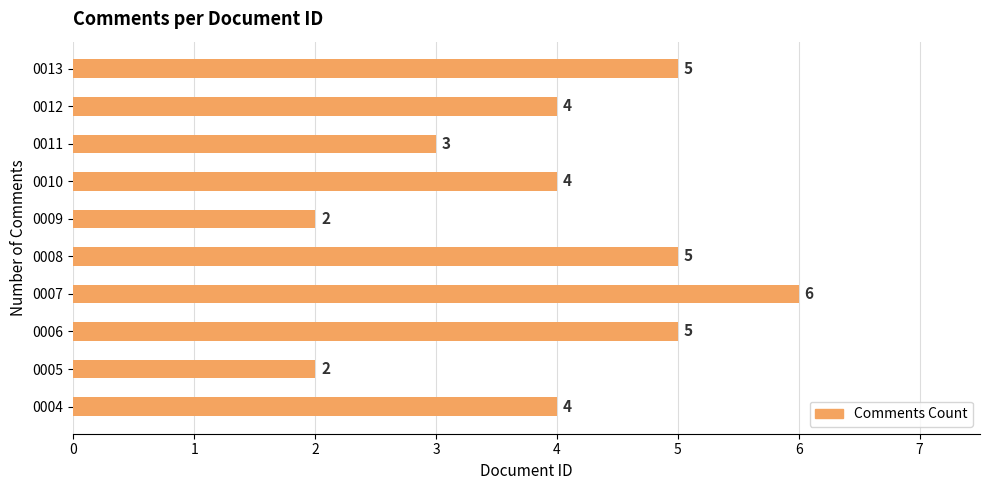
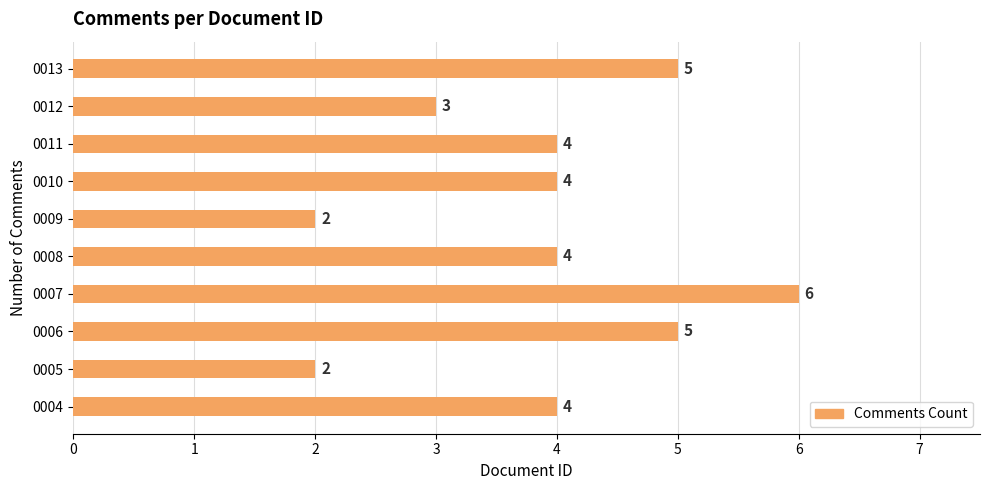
0012: 4 -> 3
0011: 3 -> 4
0008: 5 -> 4
